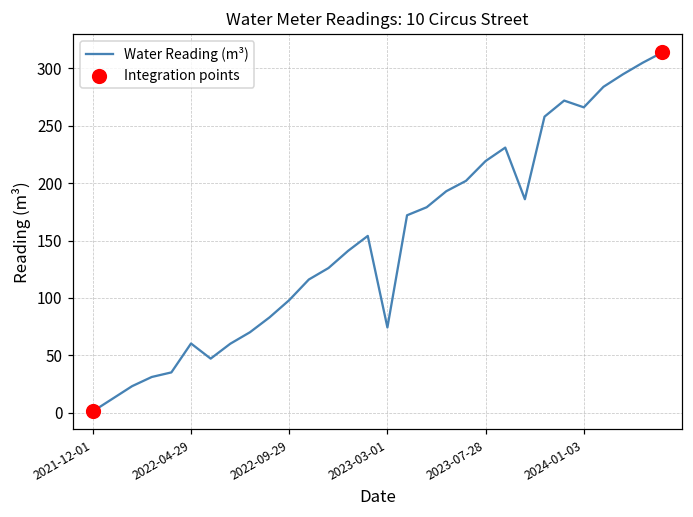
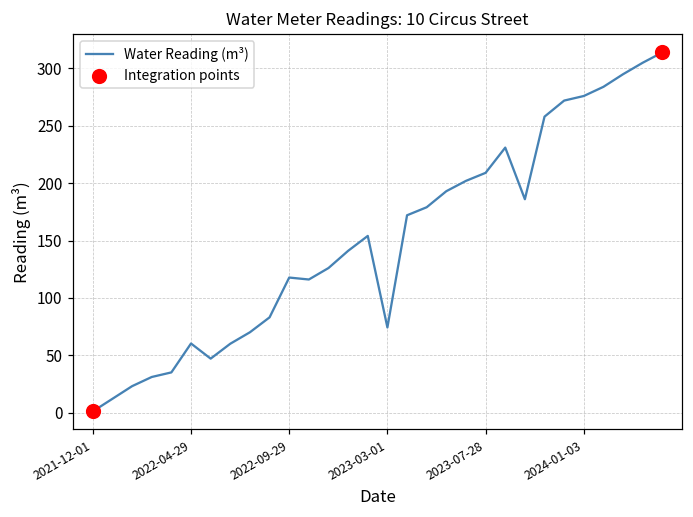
Water Reading (m³), 2022-09-29: 98 -> 118
Water Reading (m³), 2023-07-28: 219 -> 209
Water Reading (m³), 2024-01-03: 266 -> 276
